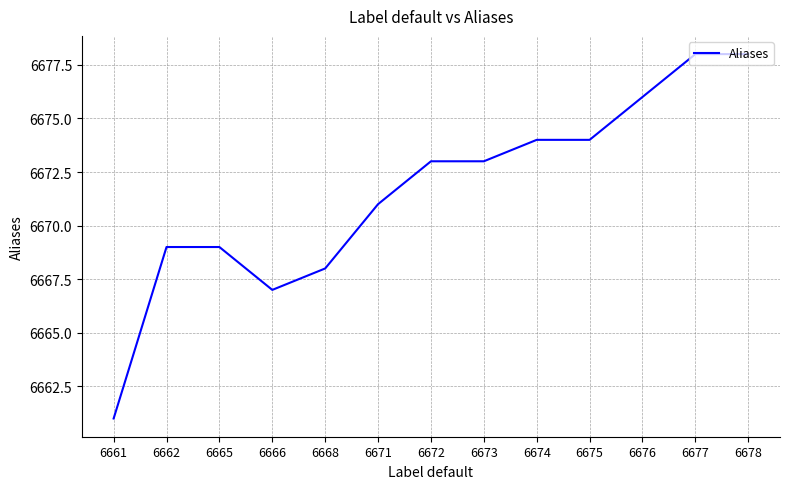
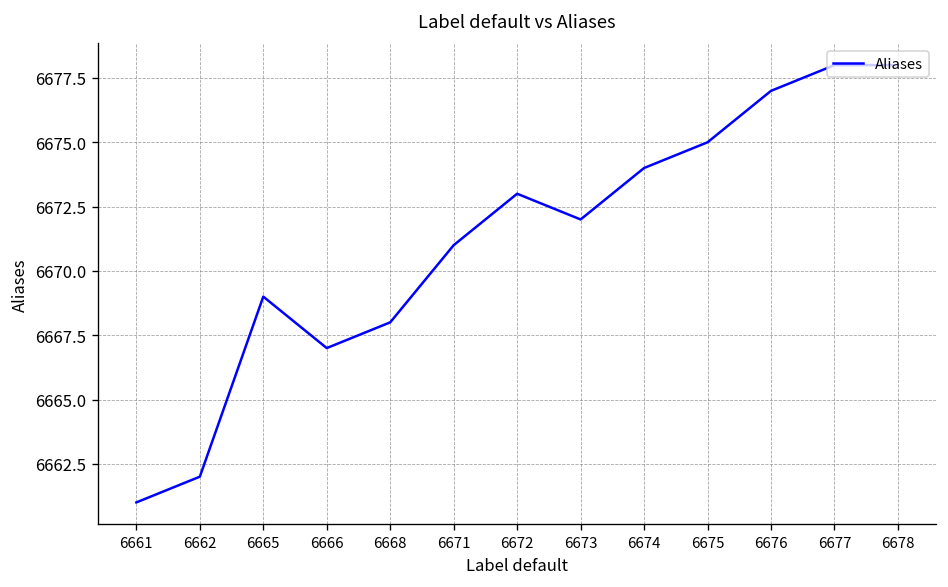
6662: 6669 -> 6662
6673: 6673 -> 6672
6675: 6674 -> 6675
6676: 6676 -> 6677
